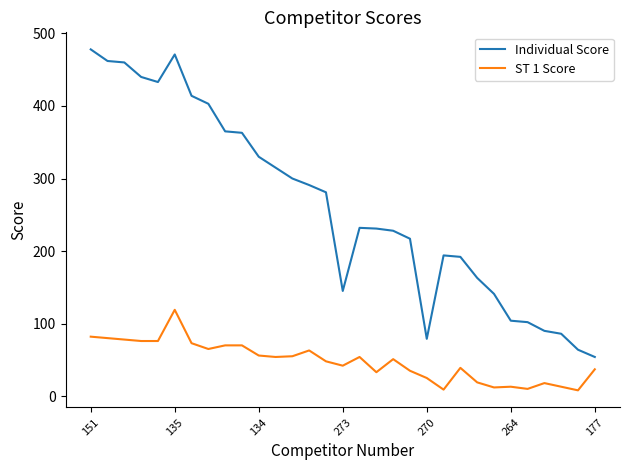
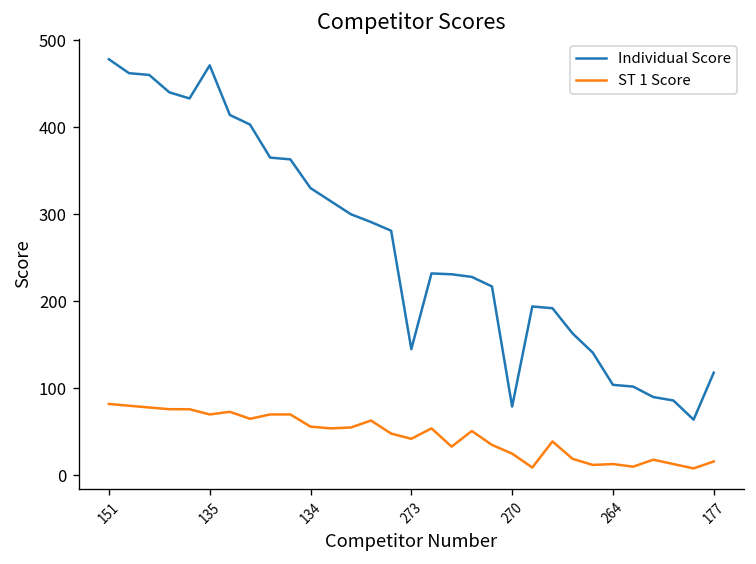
ST 1 Score, 135: 120 -> 70
Individual Score, 177: 50 -> 120
ST 1 Score, 177: 40 -> 20
